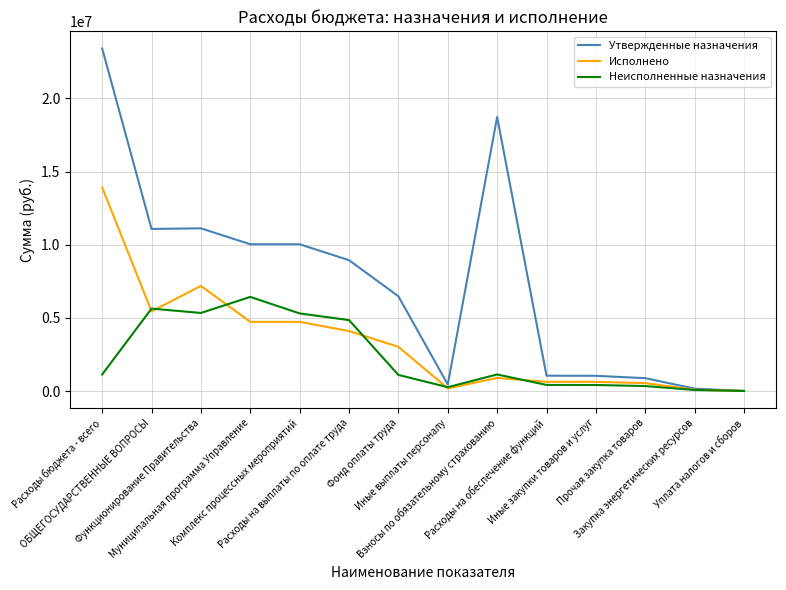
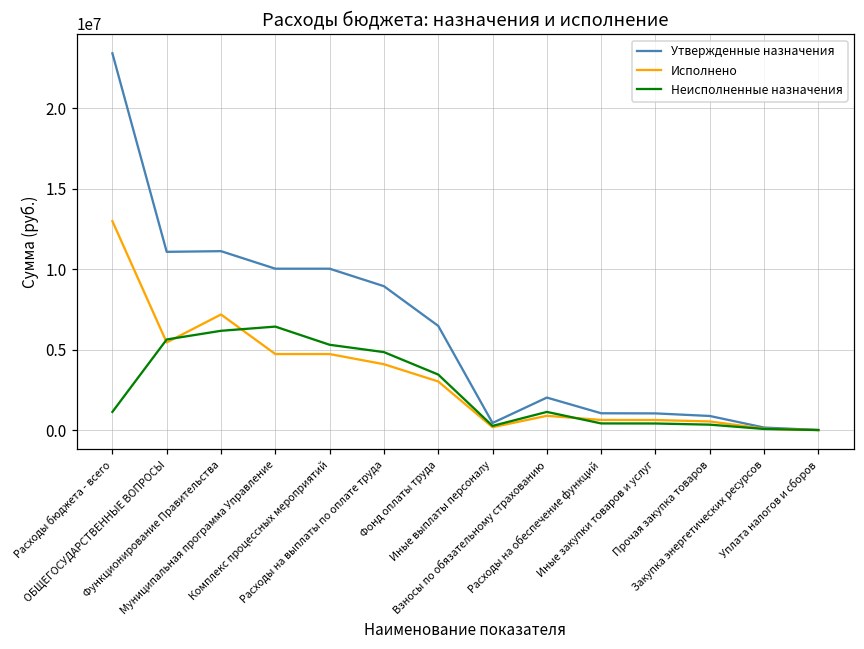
Исполнено, Расходы бюджета - всего: 13900000 -> 13000000
Неисполненные назначения, Функционирование Правительства: 5300000 -> 6200000
Неисполненные назначения, Фонд оплаты труда: 1100000 -> 3500000
Утвержденные назначения, Взносы по обязательному страхованию: 18700000 -> 2000000
